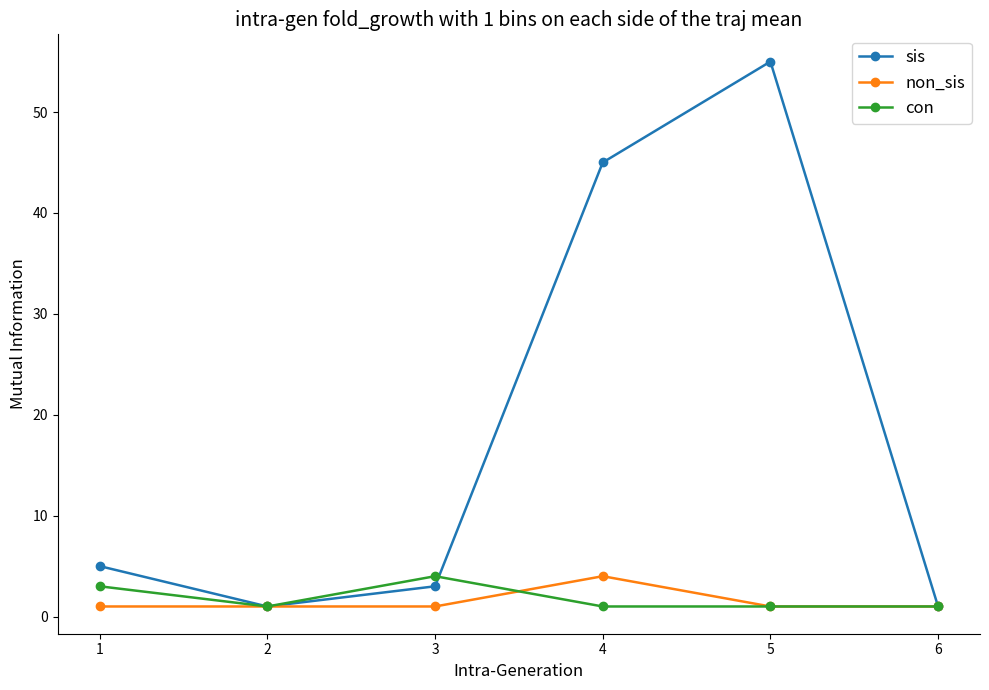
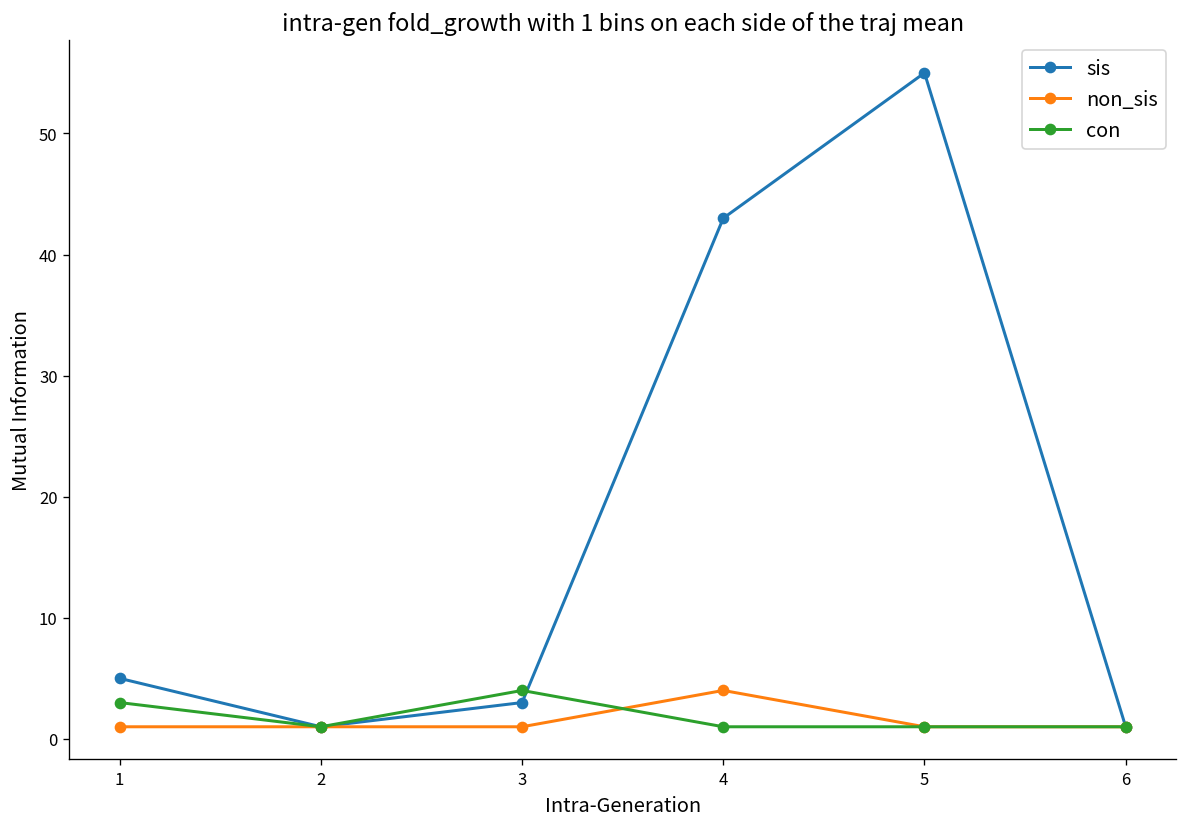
sis, 4: 45 -> 43
